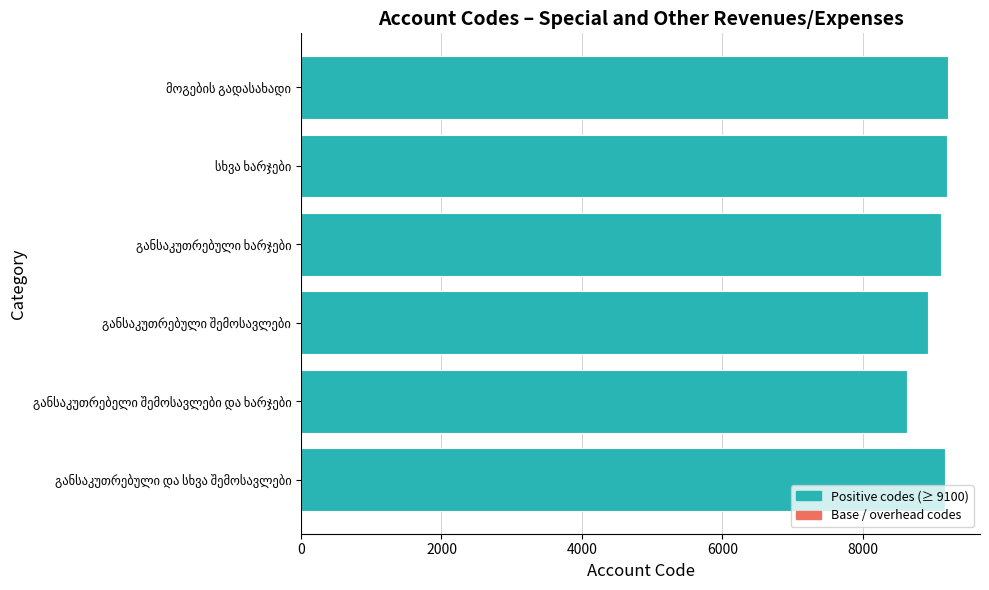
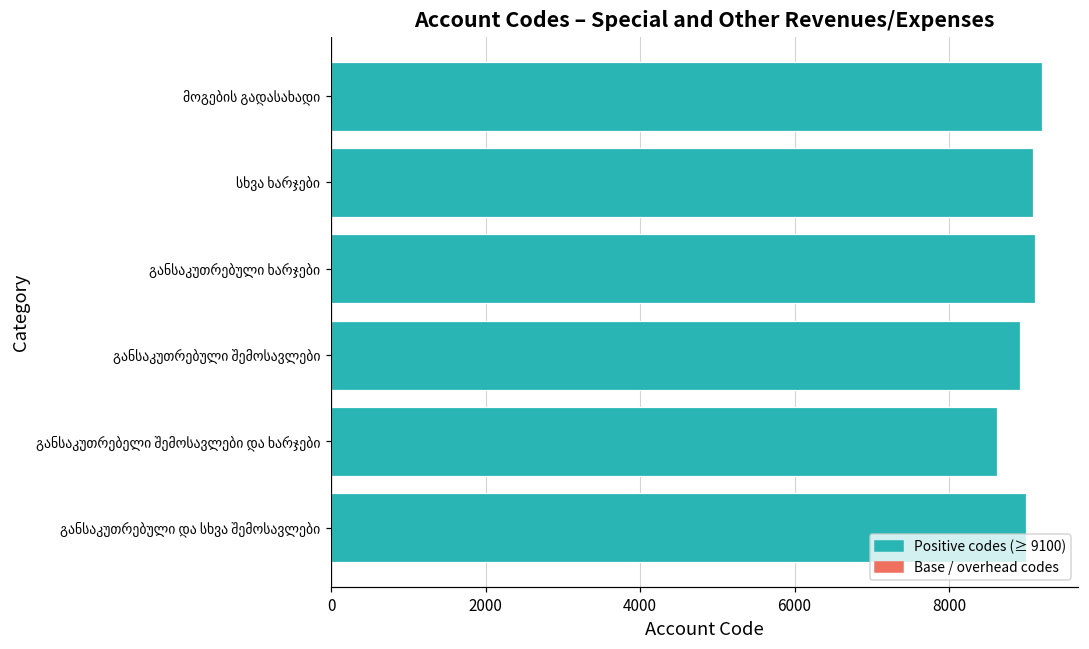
სხვა ხარჯები: 9200 -> 9100
განსაკუთრებული და სხვა შემოსავლები: 9200 -> 9000
